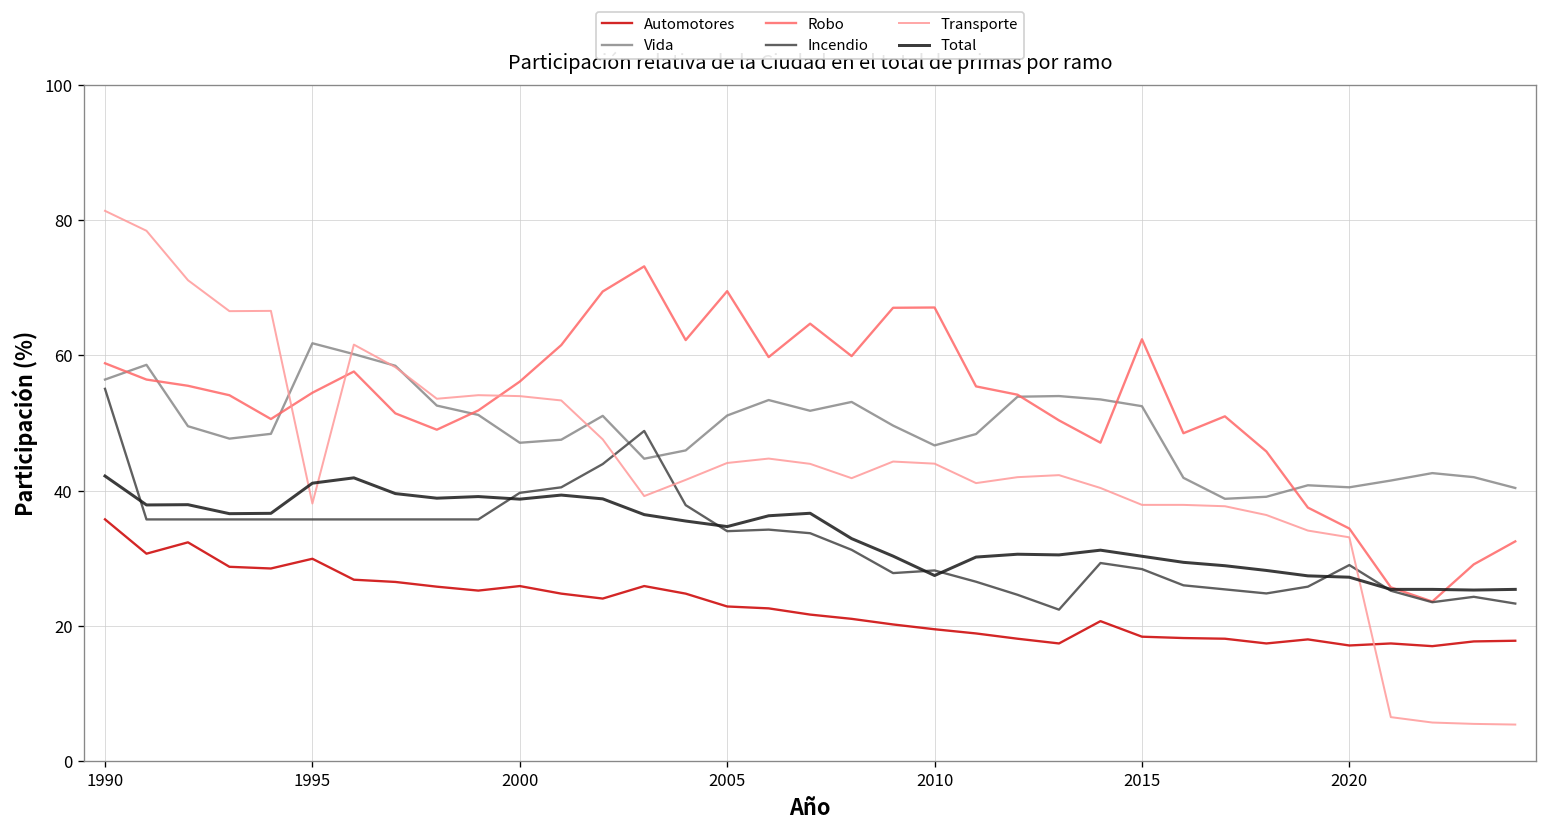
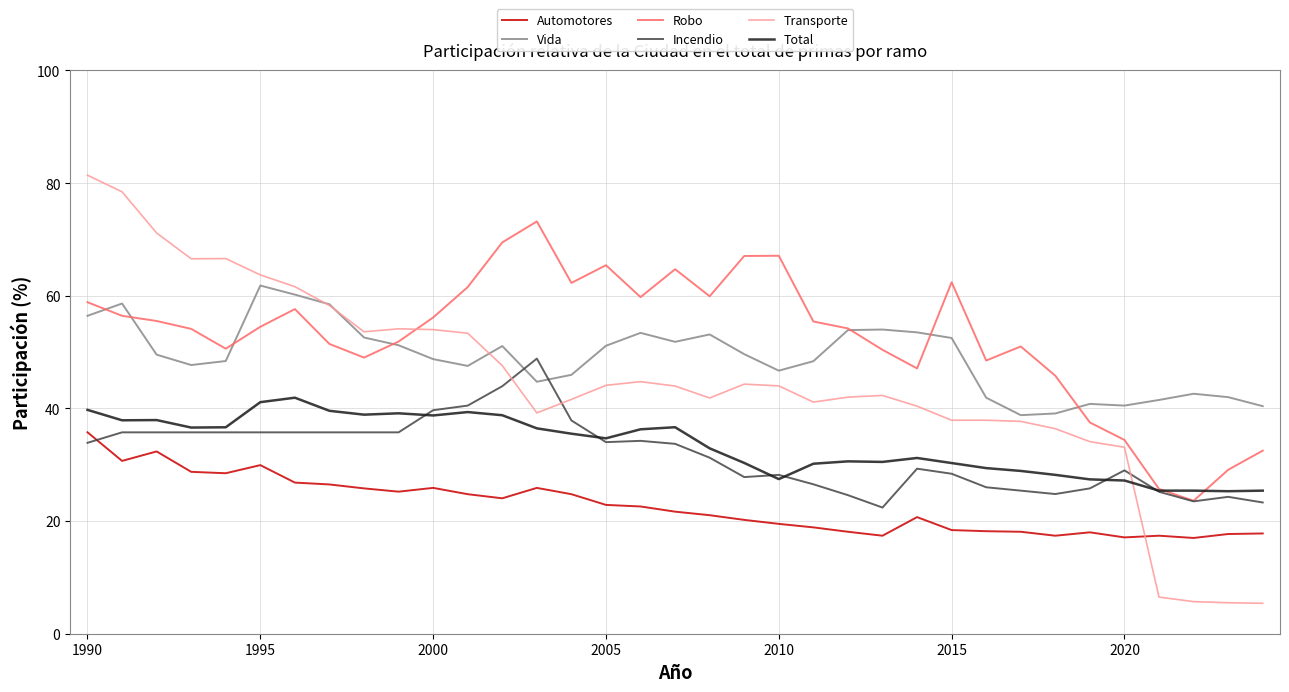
Incendio, 1990: 55 -> 34
Total, 1990: 42 -> 40
Transporte, 1995: 38 -> 64
Vida, 2000: 47 -> 49
Robo, 2005: 70 -> 65
